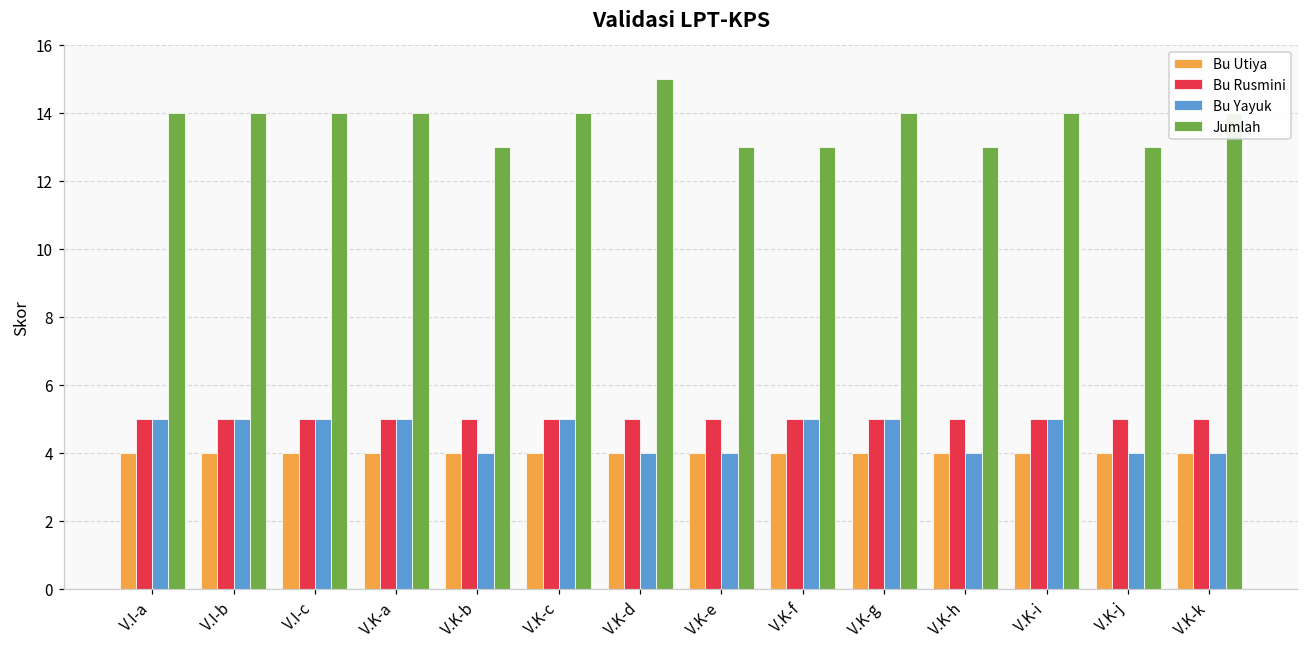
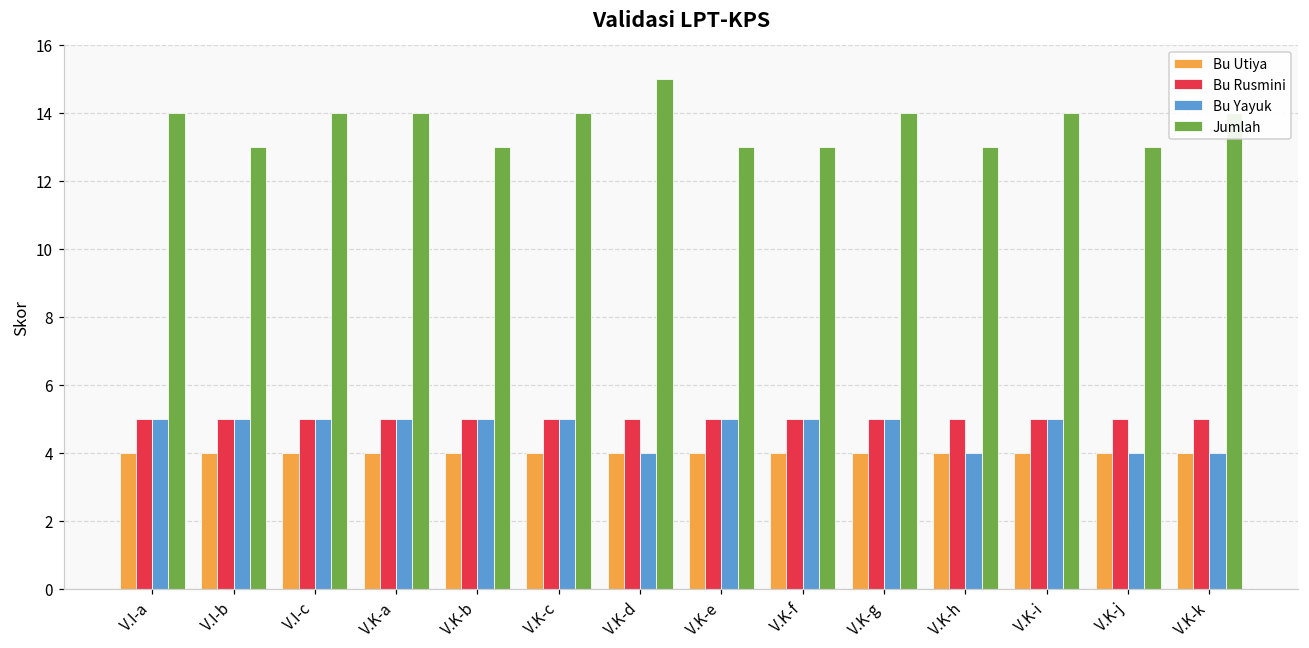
Jumlah, V.I-b: 14 -> 13
Bu Yayuk, V.K-b: 4 -> 5
Bu Yayuk, V.K-e: 4 -> 5
